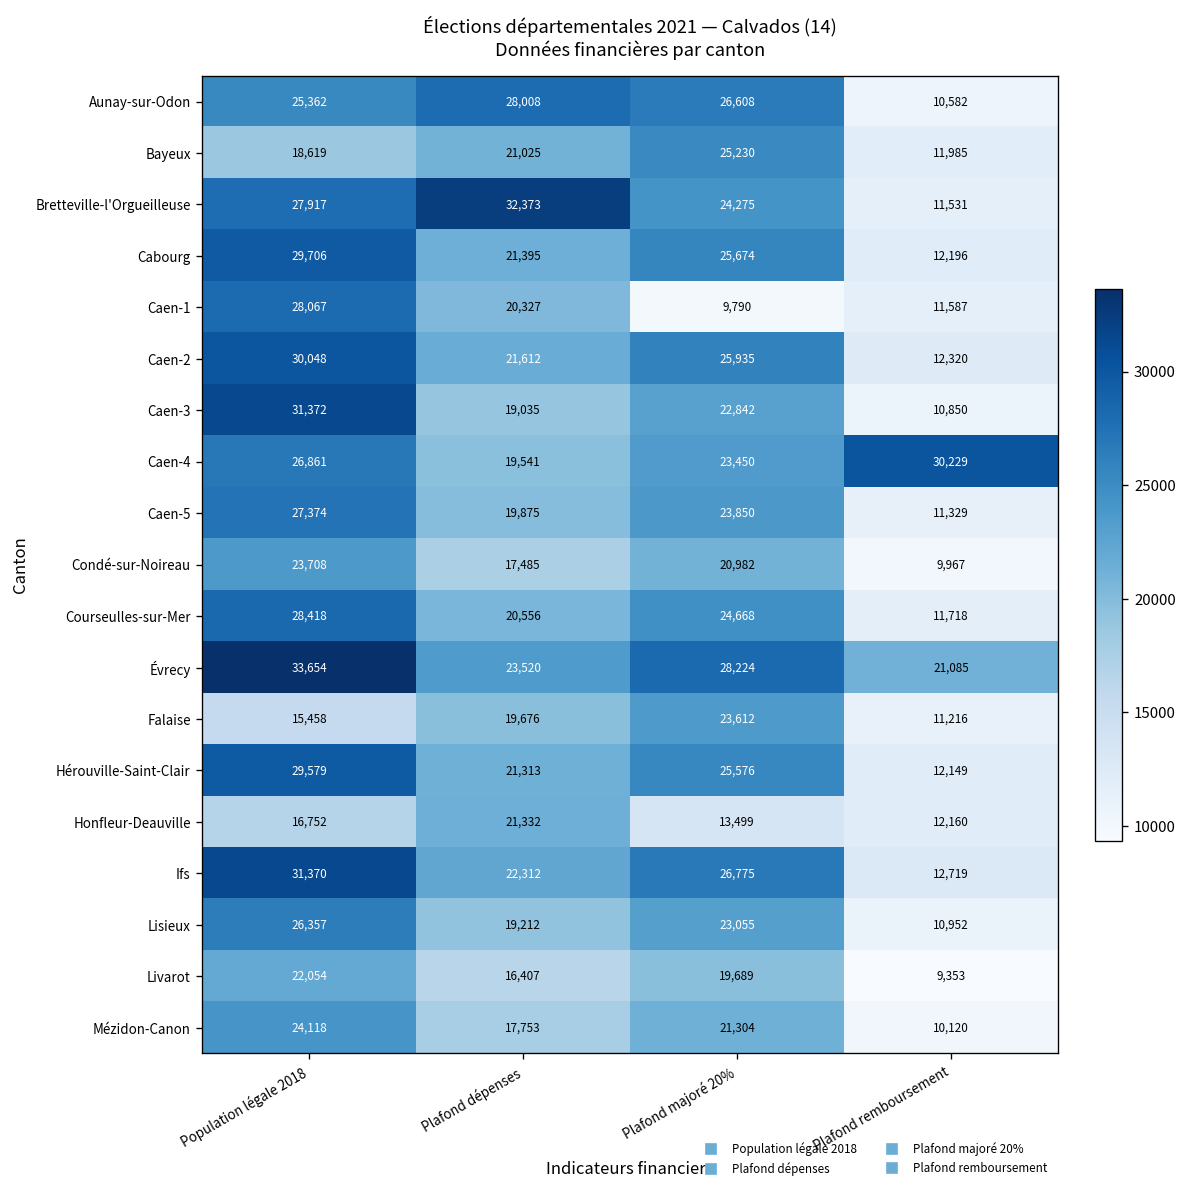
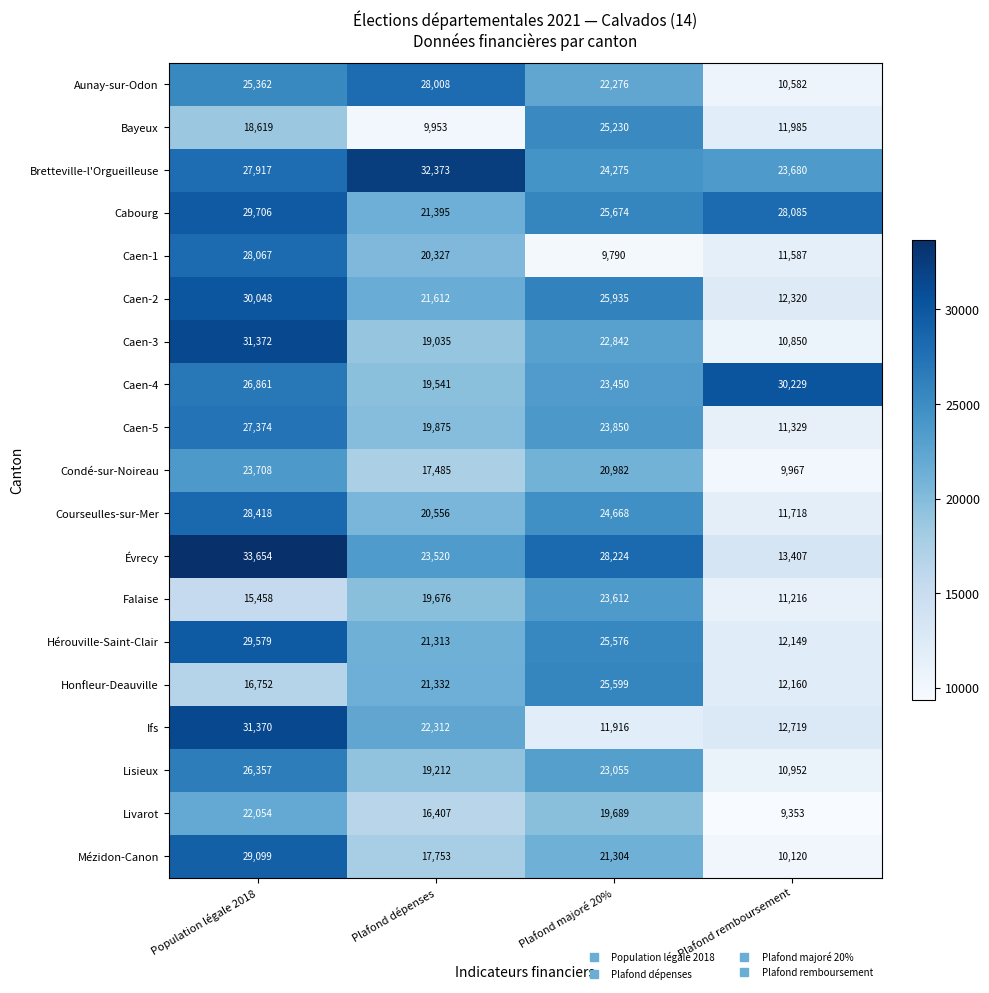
Aunay-sur-Odon, Plafond majoré 20%: 26,608 -> 22,276
Bayeux, Plafond dépenses: 21,025 -> 9,953
Bretteville-l'Orgueilleuse, Plafond remboursement: 11,531 -> 23,680
Cabourg, Plafond remboursement: 12,196 -> 28,085
Évrecy, Plafond remboursement: 21,085 -> 13,407
Honfleur-Deauville, Plafond majoré 20%: 13,499 -> 25,599
Ifs, Plafond majoré 20%: 26,775 -> 11,916
Mézidon-Canon, Population légale 2018: 24,118 -> 29,099
